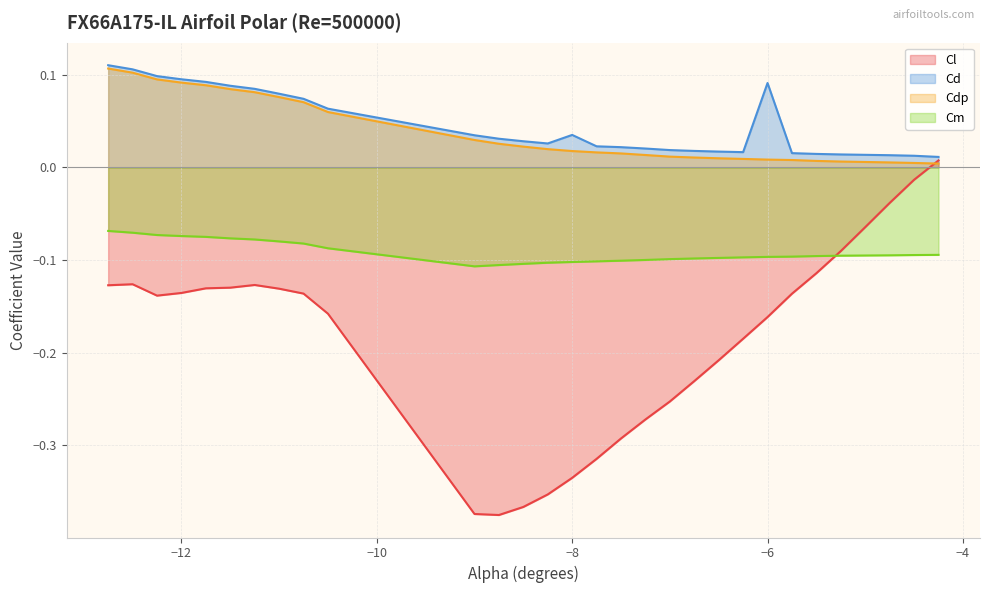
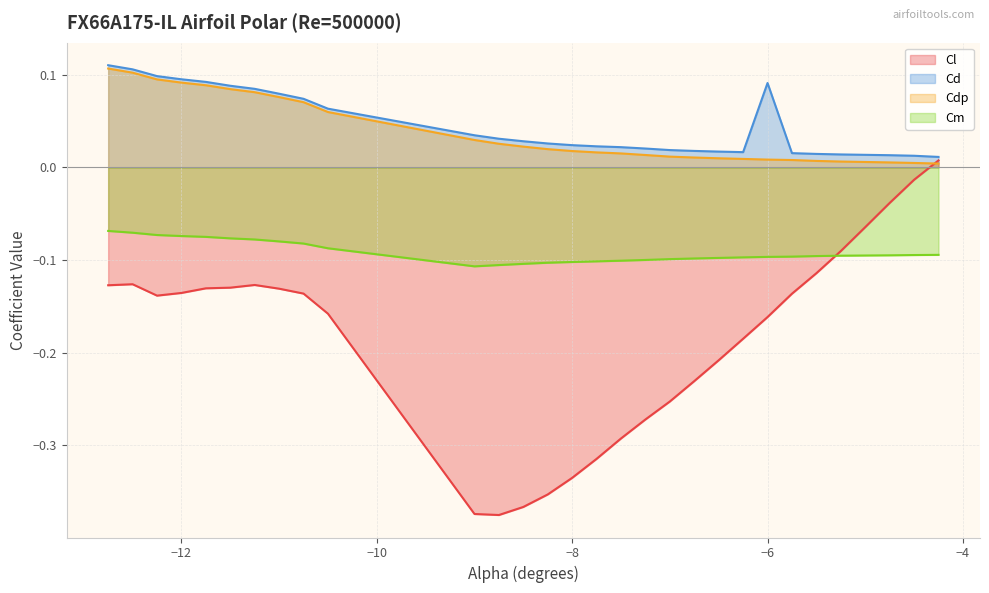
Cd, −8: 0.03 -> 0.02
